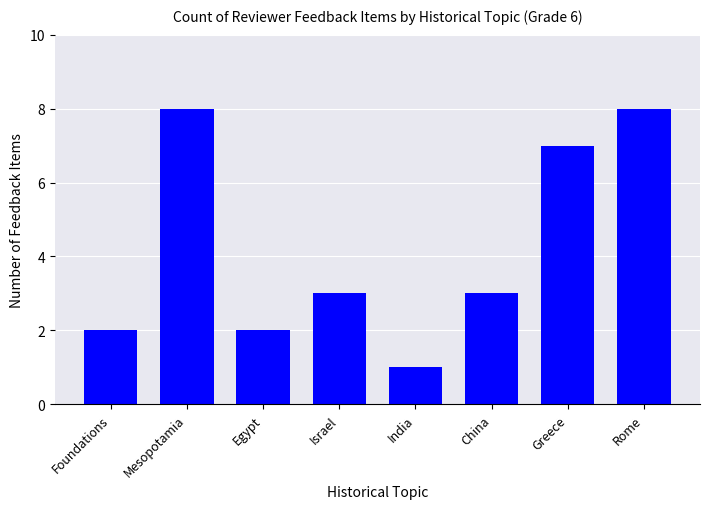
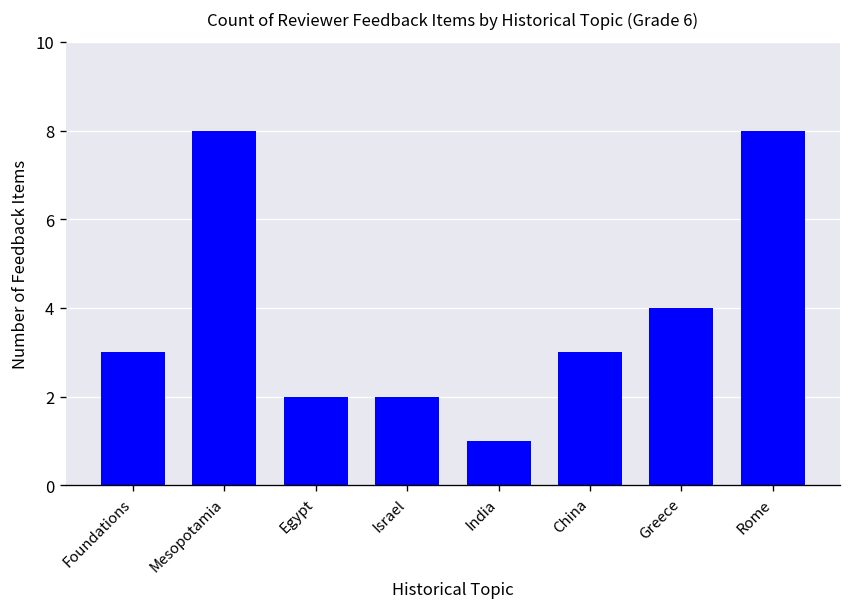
Foundations: 2 -> 3
Israel: 3 -> 2
Greece: 7 -> 4
